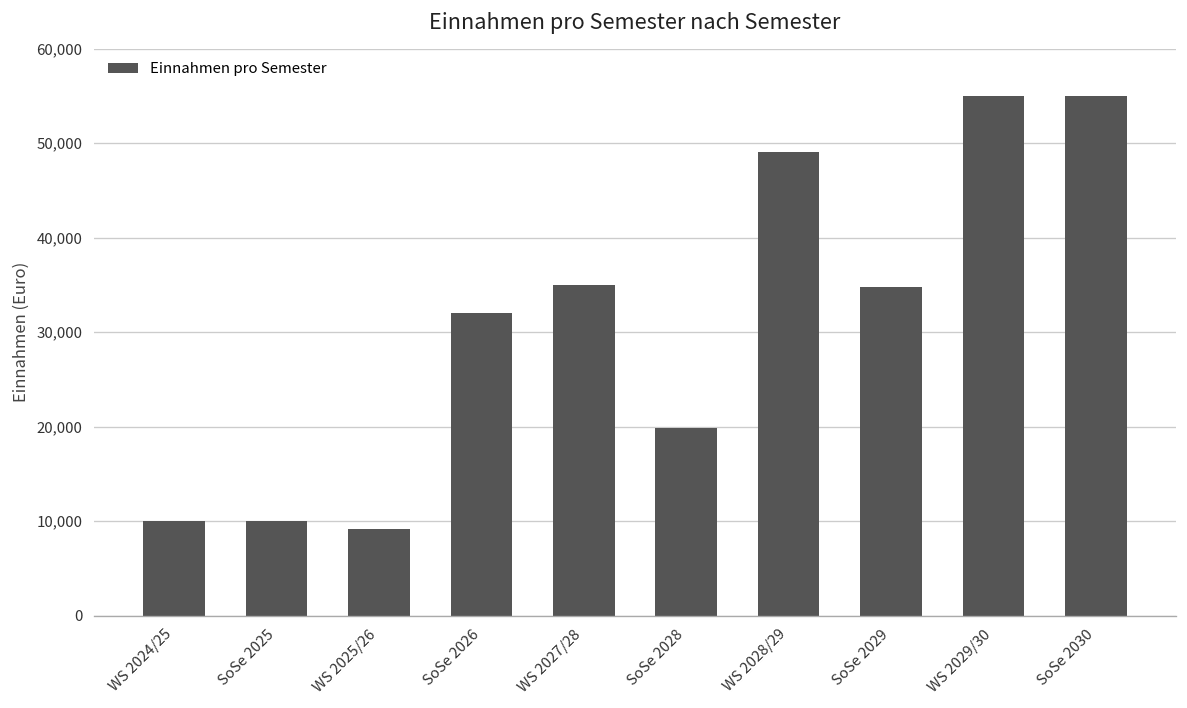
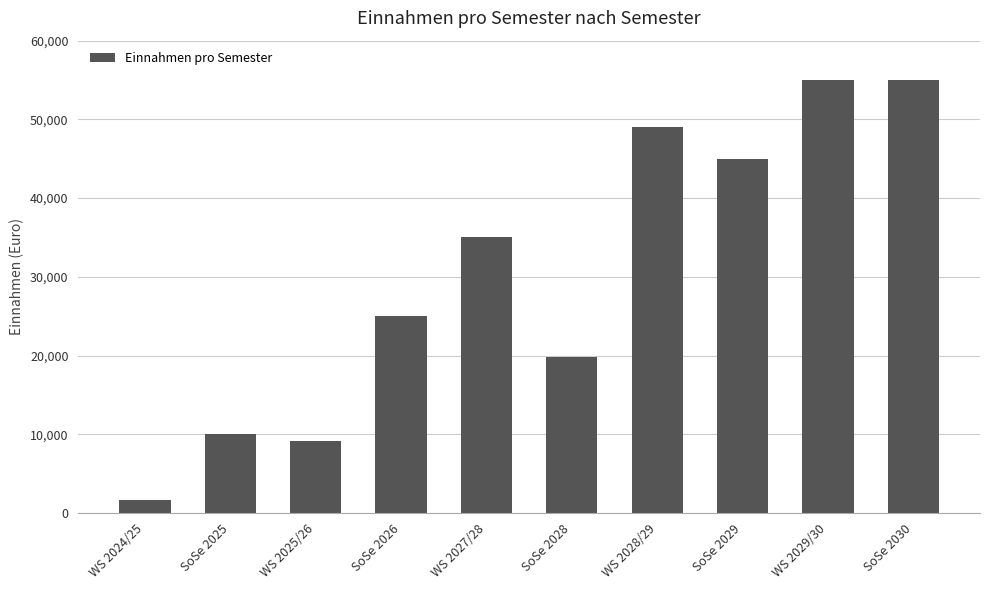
WS 2024/25: 10,000 -> 2,000
SoSe 2026: 32,000 -> 25,000
SoSe 2029: 35,000 -> 45,000
